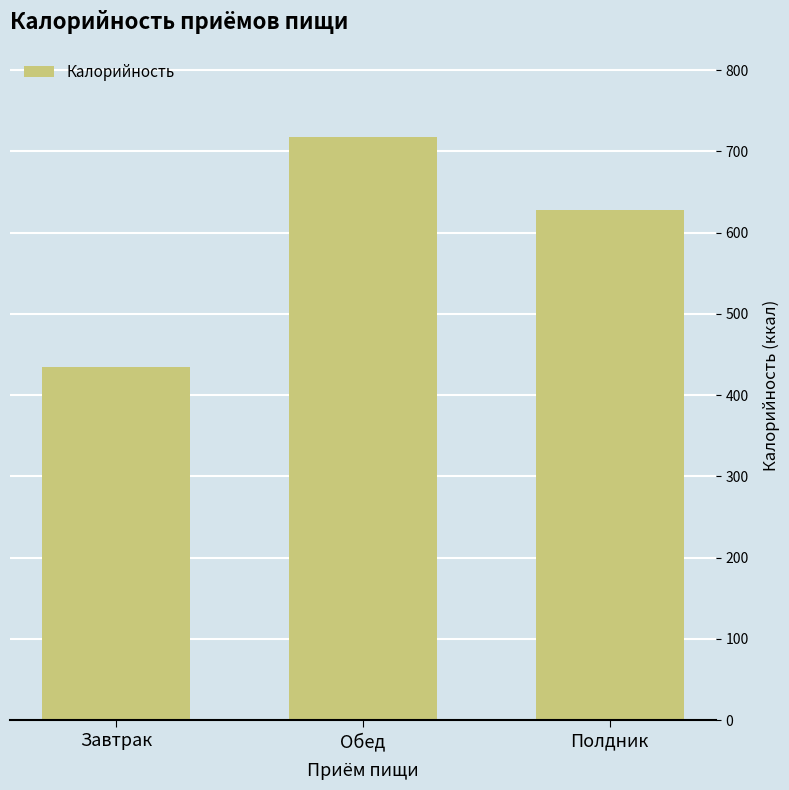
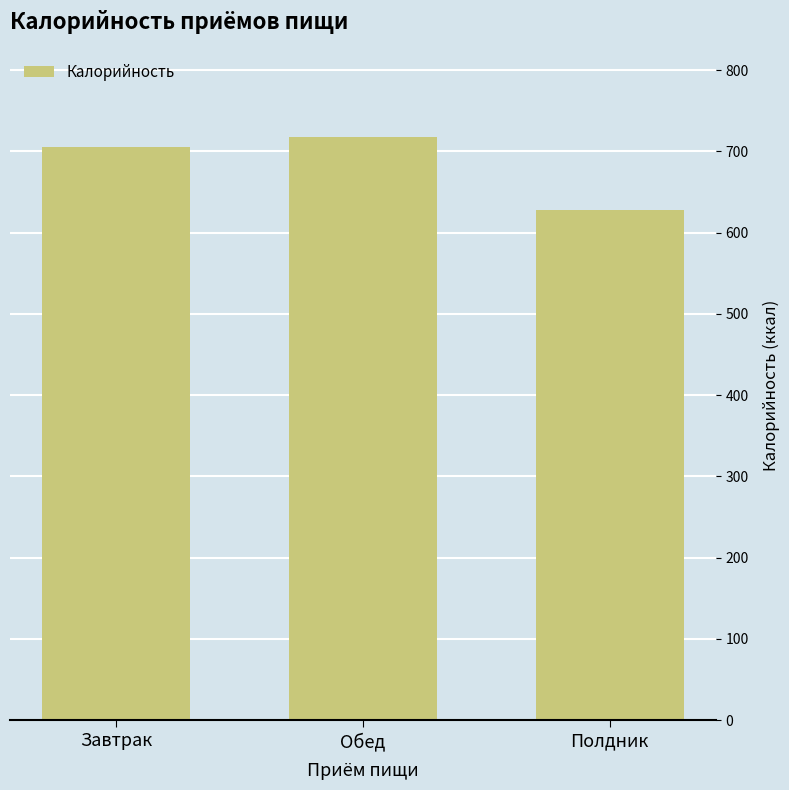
Завтрак: 430 -> 710
